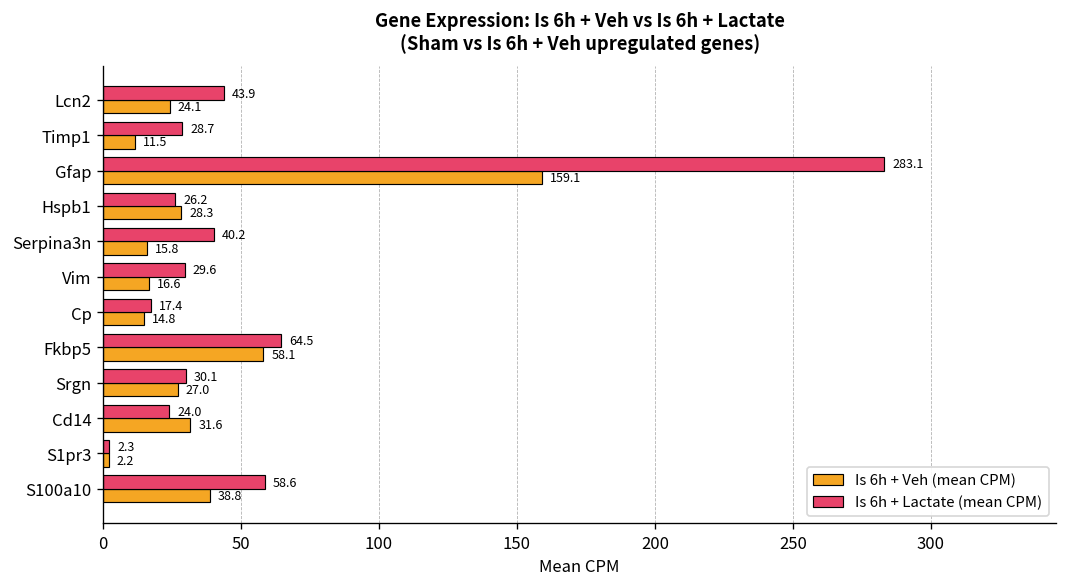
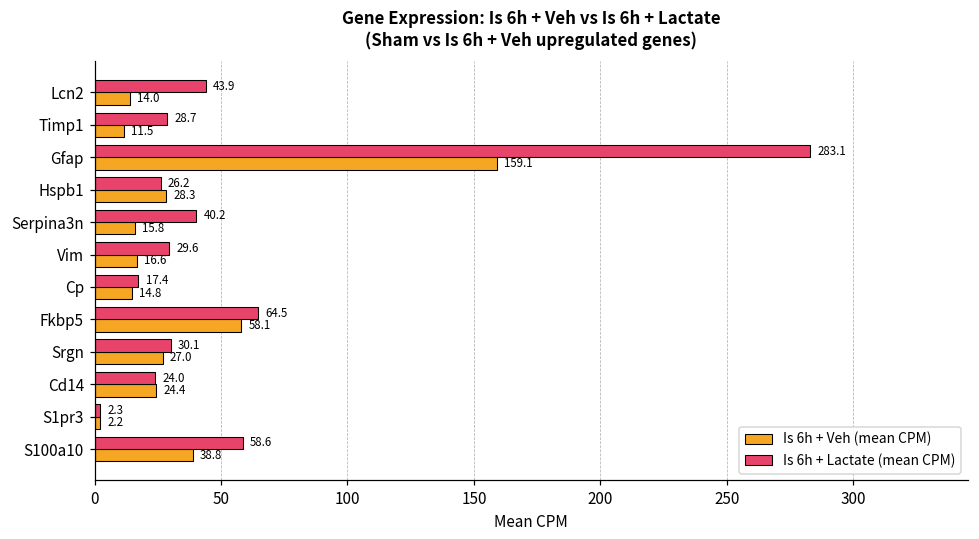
Is 6h + Veh (mean CPM), Lcn2: 24.1 -> 14.0
Is 6h + Veh (mean CPM), Cd14: 31.6 -> 24.4
